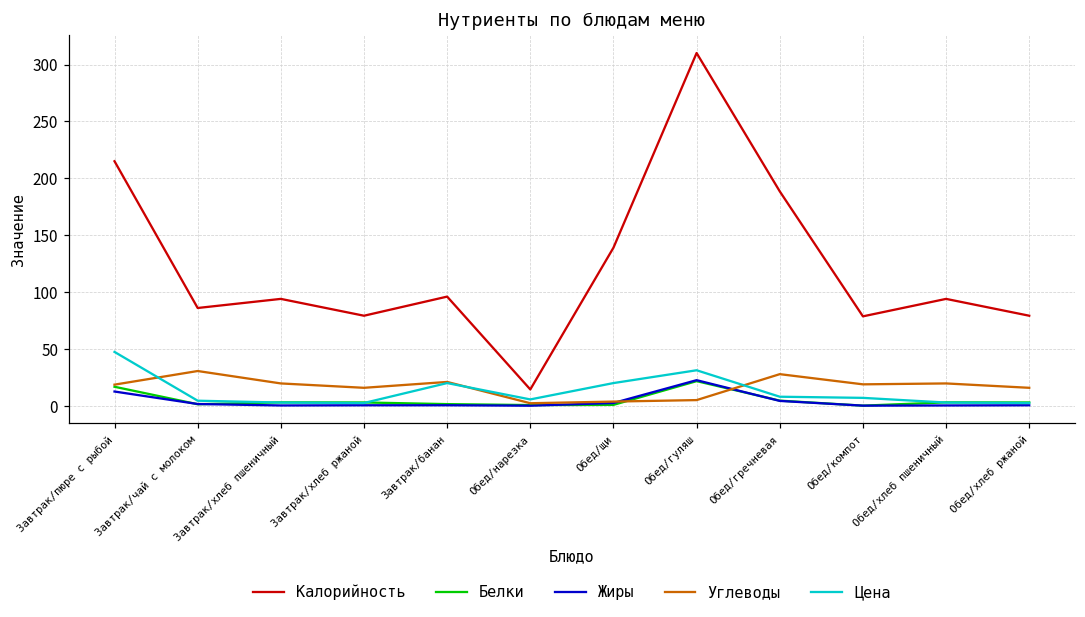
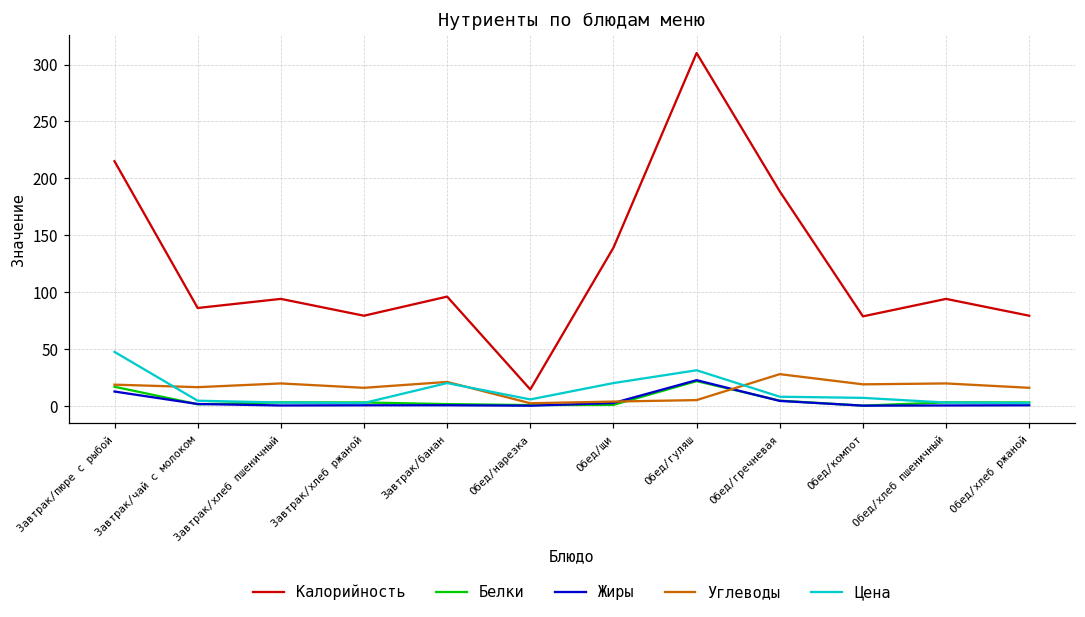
Углеводы, Завтрак/чай с молоком: 31 -> 16
